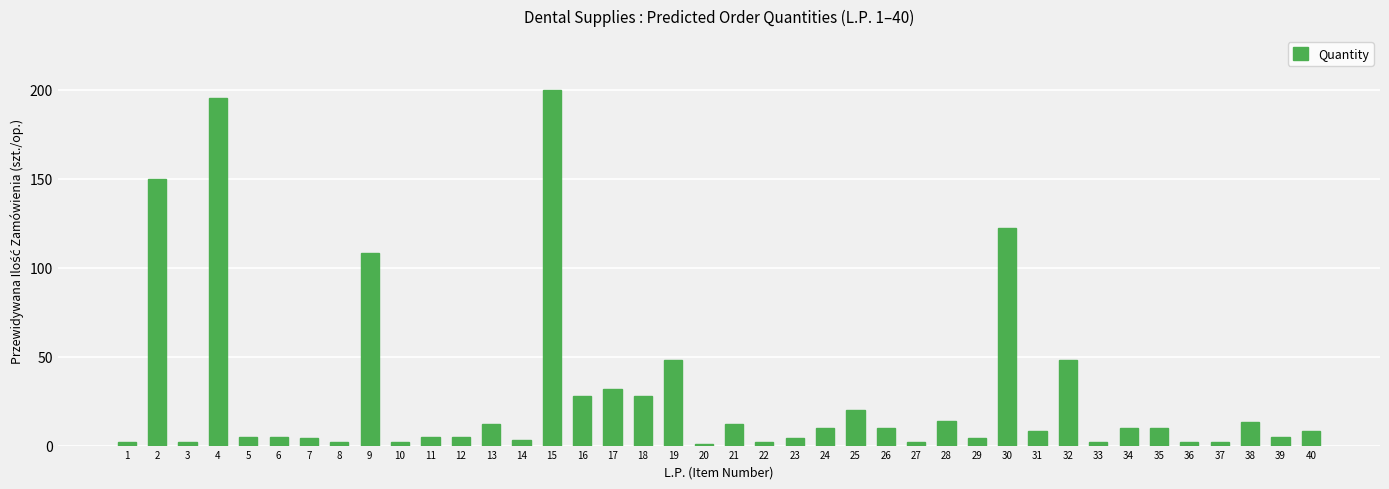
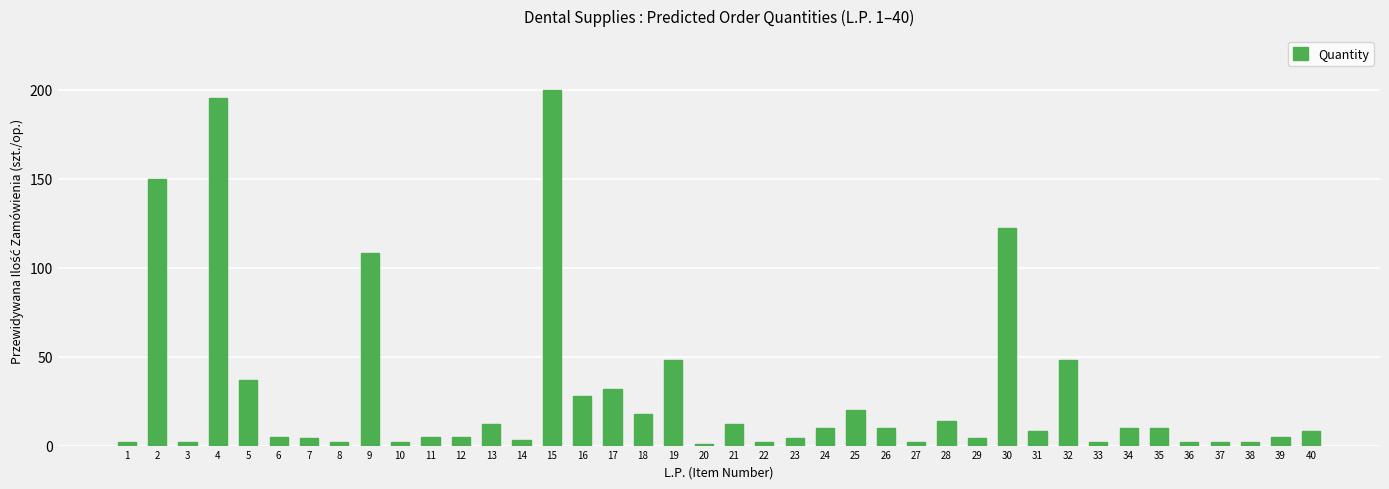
5: 5 -> 37
18: 28 -> 18
38: 13 -> 2
